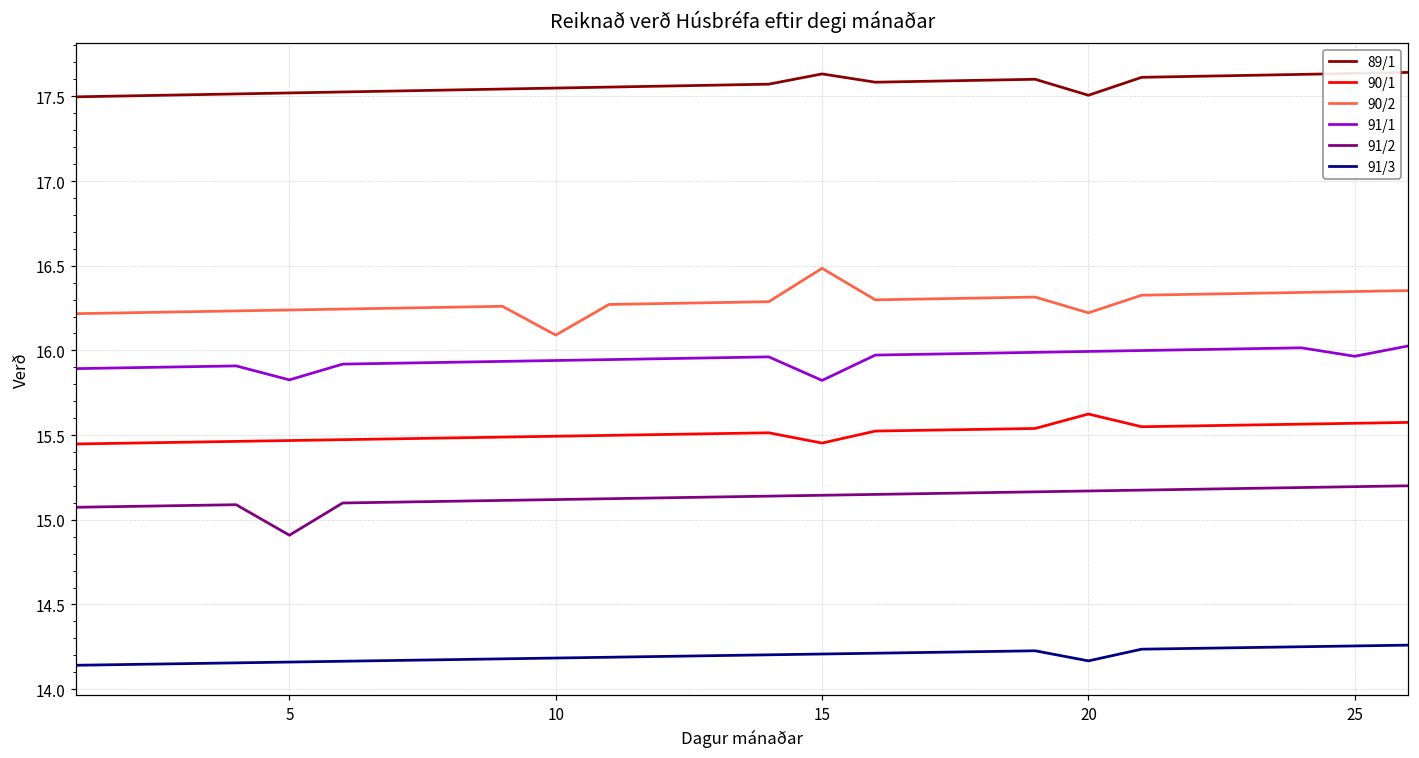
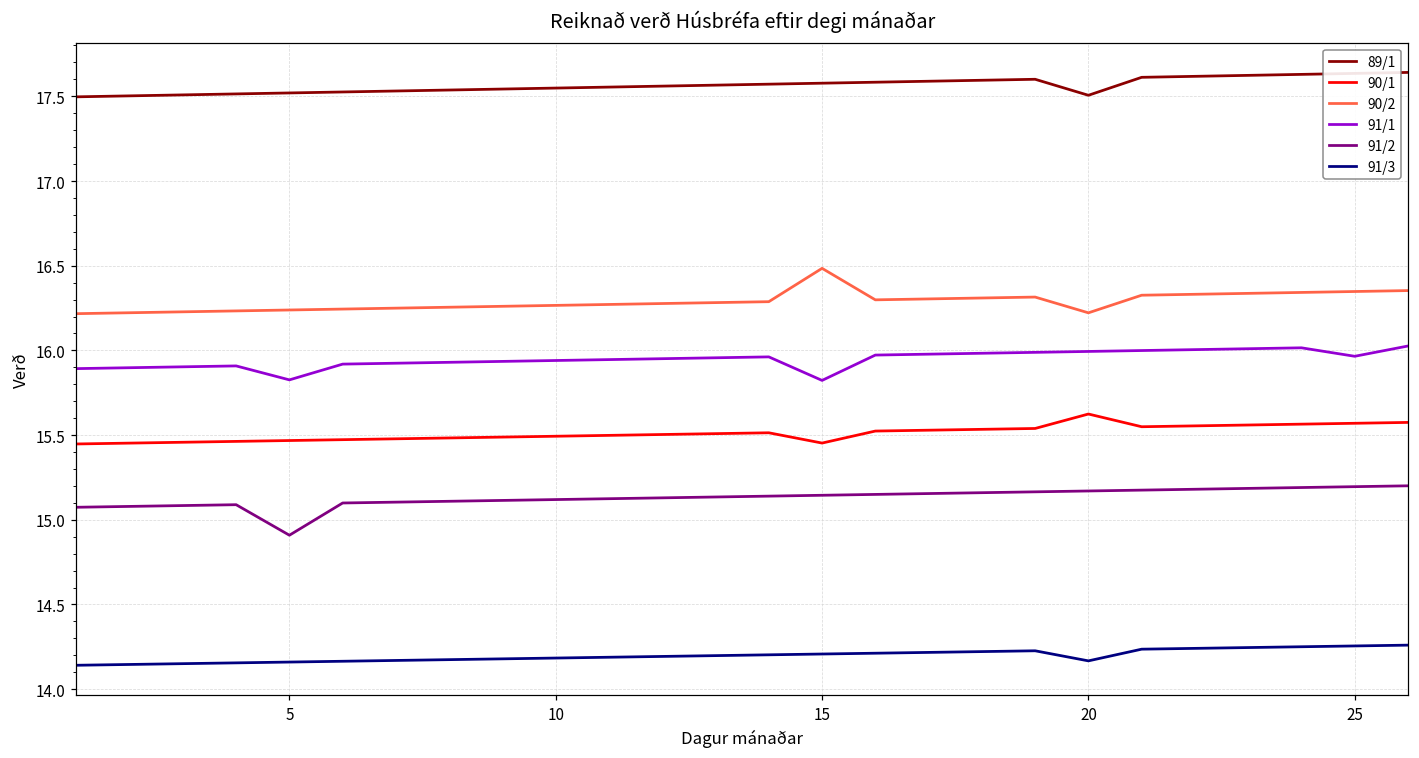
90/2, 10: 16.09 -> 16.27
89/1, 15: 17.63 -> 17.58
